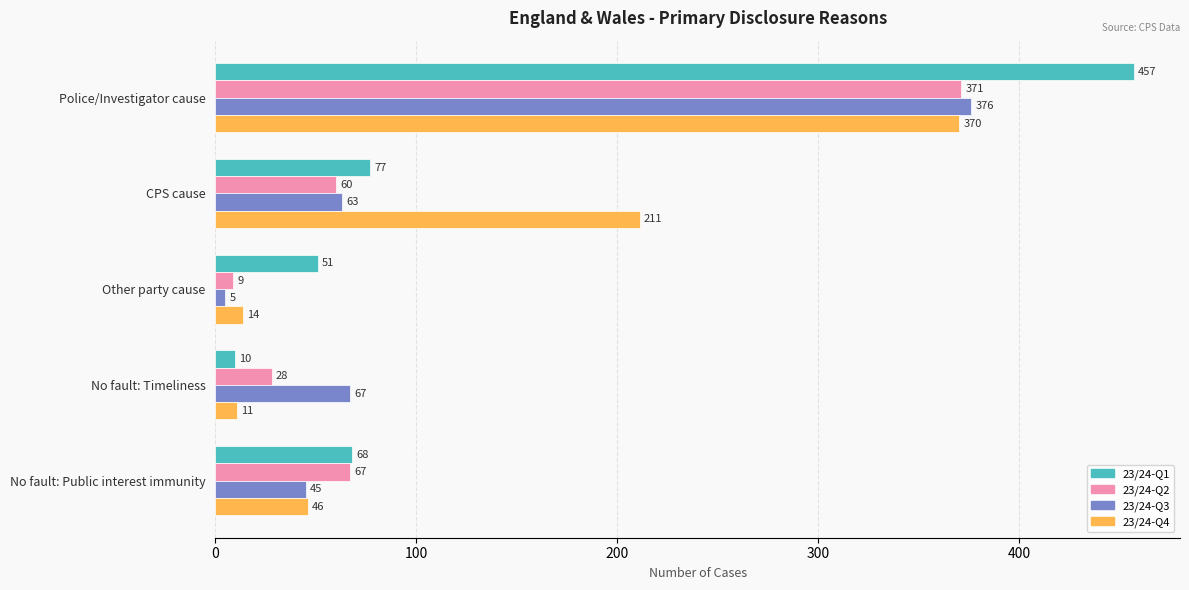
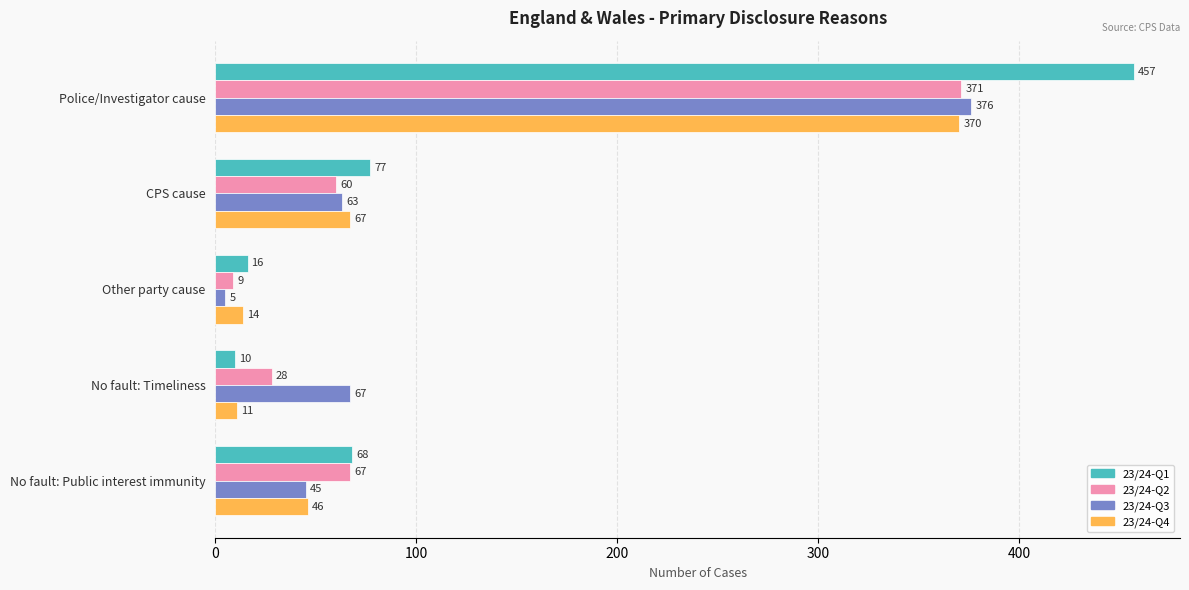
23/24-Q4, CPS cause: 211 -> 67
23/24-Q1, Other party cause: 51 -> 16
